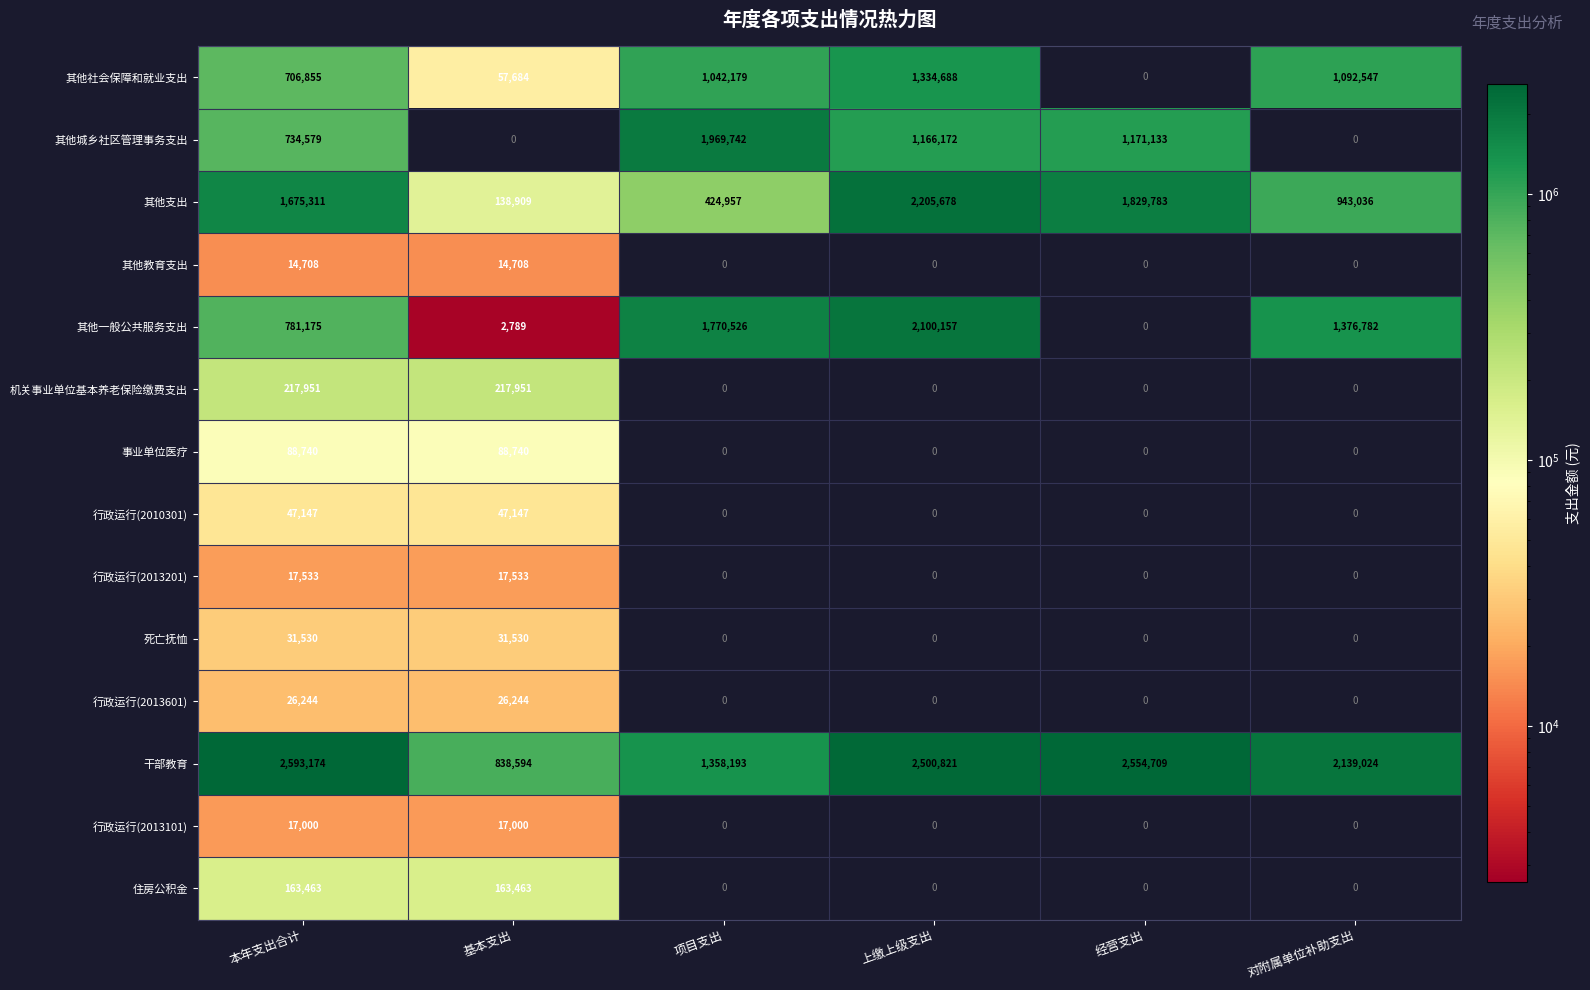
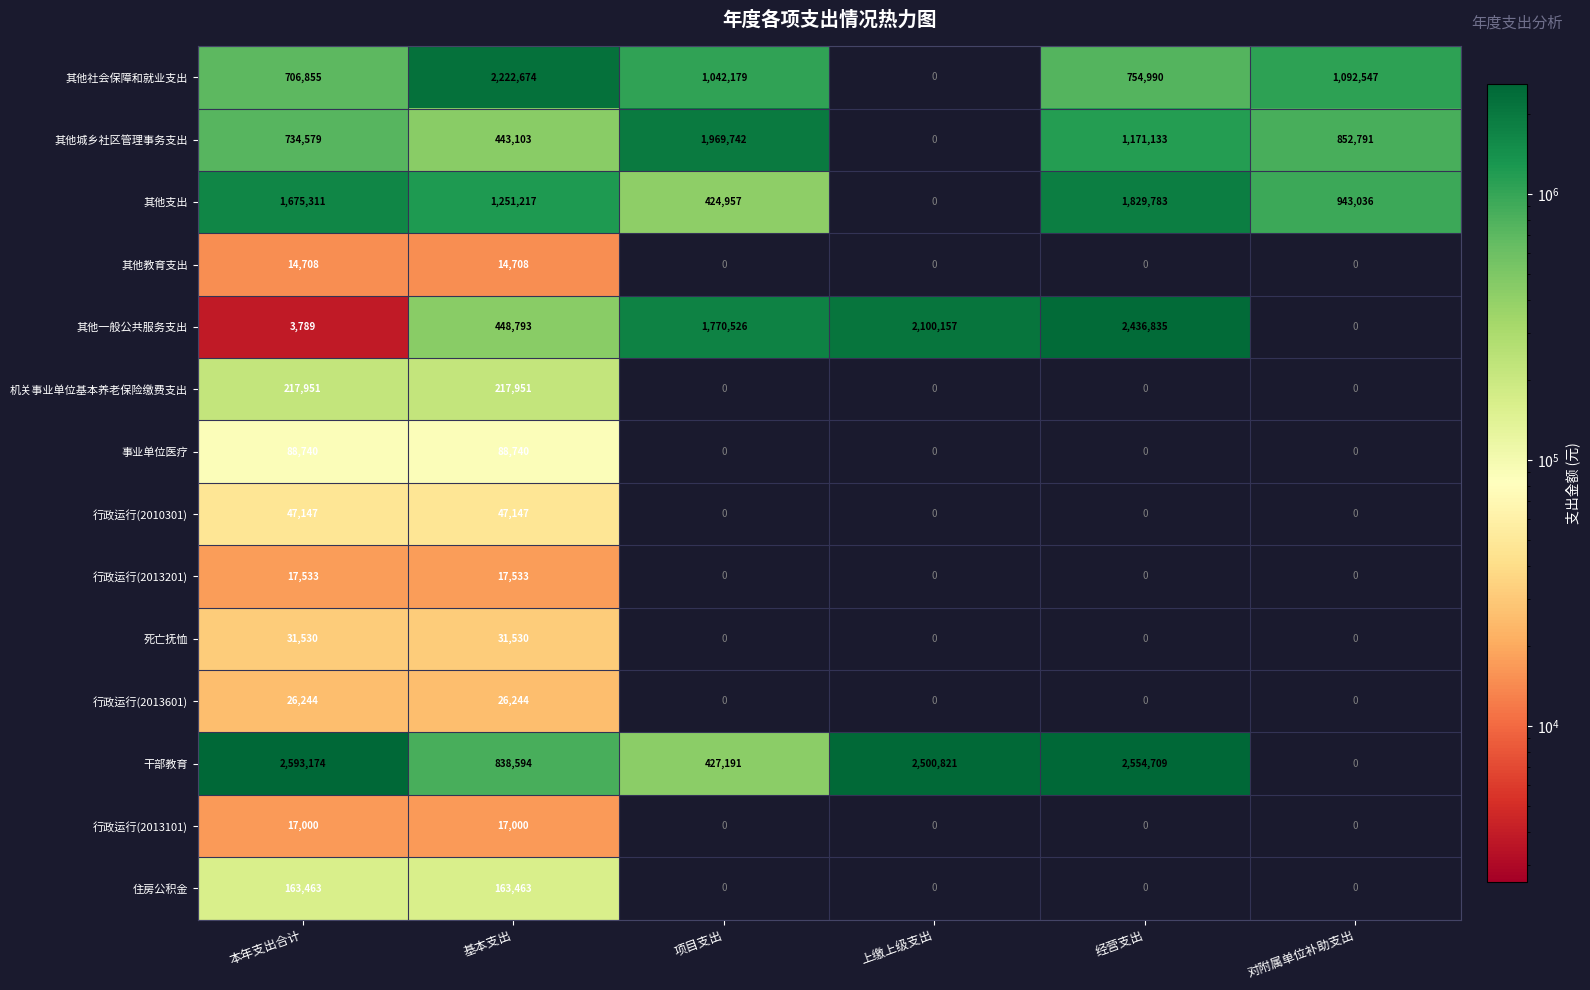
其他社会保障和就业支出, 基本支出: 57,684 -> 2,222,674
其他社会保障和就业支出, 上缴上级支出: 1,334,688 -> 0
其他社会保障和就业支出, 经营支出: 0 -> 754,990
其他城乡社区管理事务支出, 基本支出: 0 -> 443,103
其他城乡社区管理事务支出, 上缴上级支出: 1,166,172 -> 0
其他城乡社区管理事务支出, 对附属单位补助支出: 0 -> 852,791
其他支出, 基本支出: 138,909 -> 1,251,217
其他支出, 上缴上级支出: 2,205,678 -> 0
其他一般公共服务支出, 本年支出合计: 781,175 -> 3,789
其他一般公共服务支出, 基本支出: 2,789 -> 448,793
其他一般公共服务支出, 经营支出: 0 -> 2,436,835
其他一般公共服务支出, 对附属单位补助支出: 1,376,782 -> 0
干部教育, 项目支出: 1,358,193 -> 427,191
干部教育, 对附属单位补助支出: 2,139,024 -> 0
